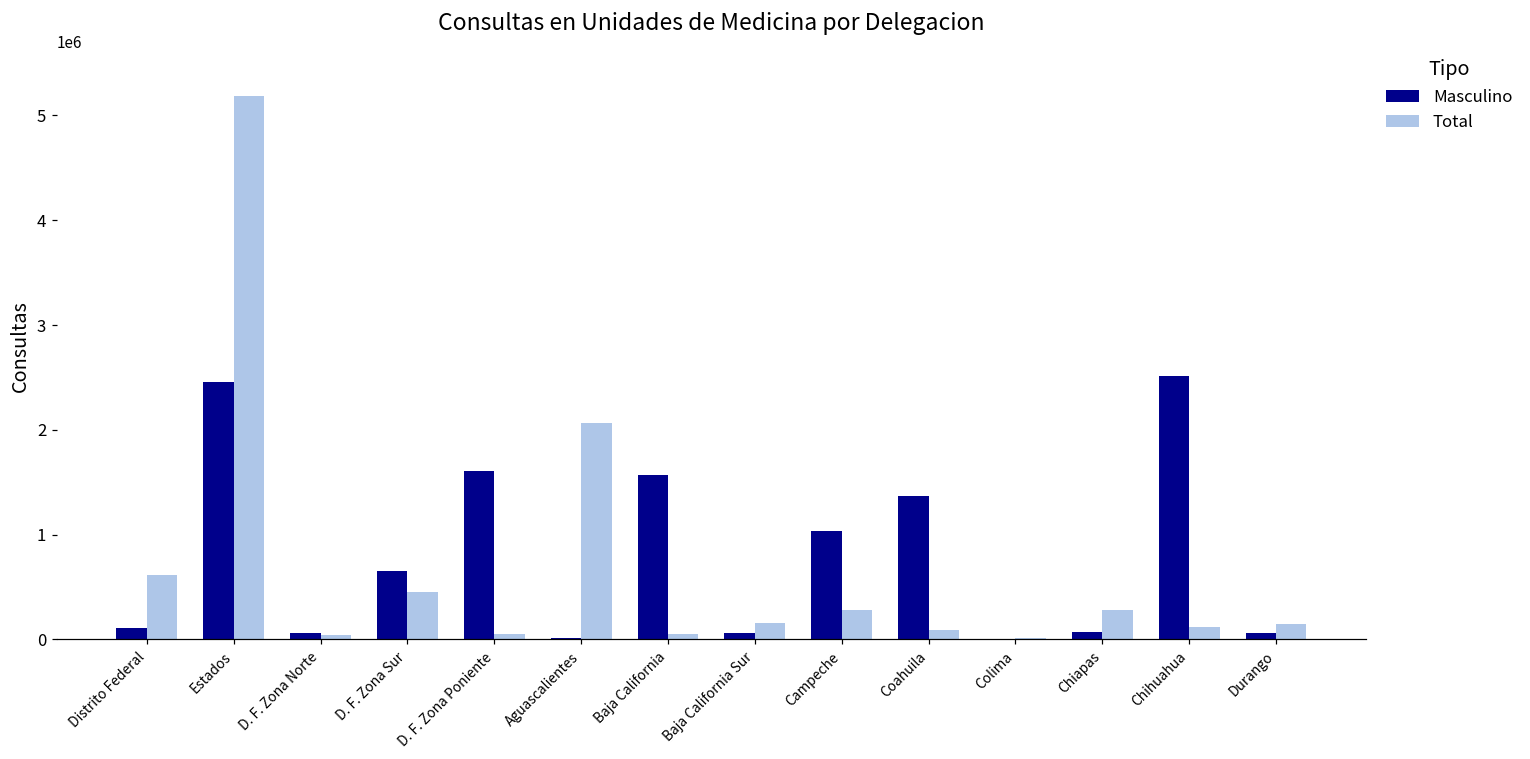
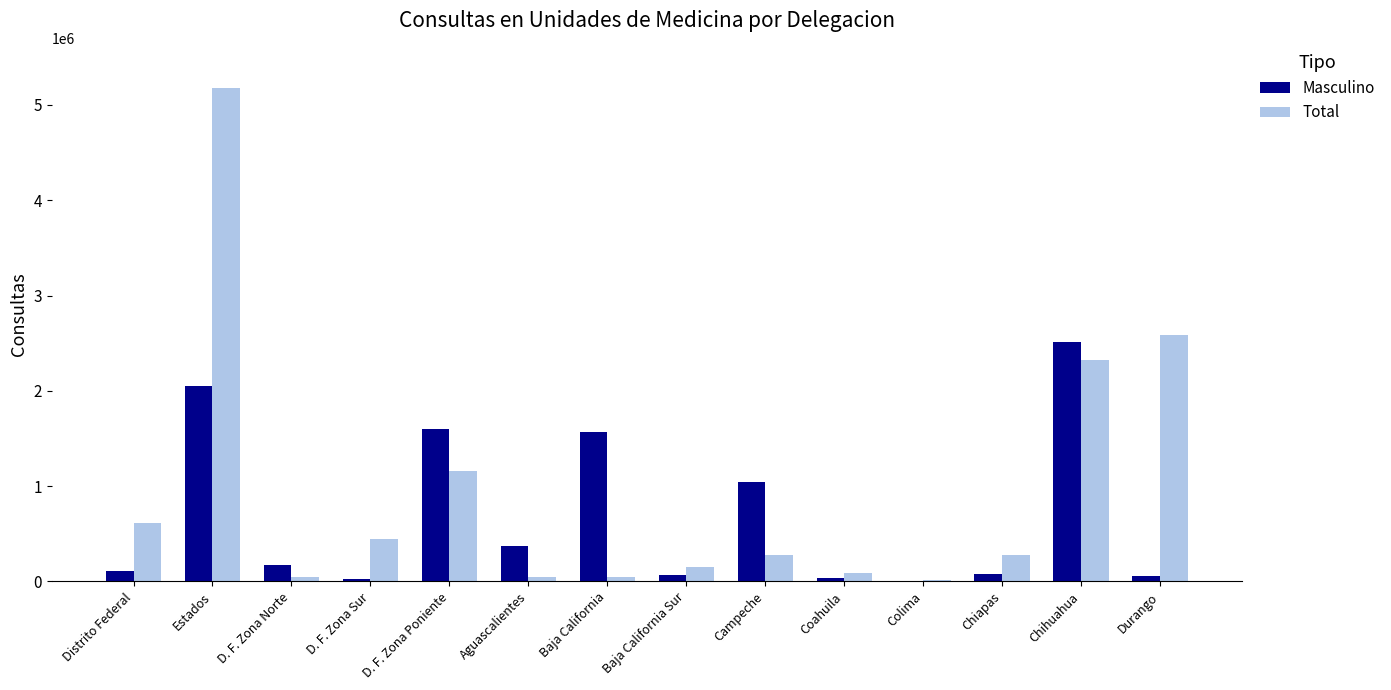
Masculino, Estados: 2500000 -> 2000000
Masculino, D. F. Zona Norte: 100000 -> 200000
Masculino, D. F. Zona Sur: 600000 -> 0
Total, D. F. Zona Poniente: 0 -> 1200000
Masculino, Aguascalientes: 0 -> 400000
Total, Aguascalientes: 2100000 -> 0
Masculino, Coahuila: 1400000 -> 0
Total, Chihuahua: 100000 -> 2300000
Total, Durango: 100000 -> 2600000
